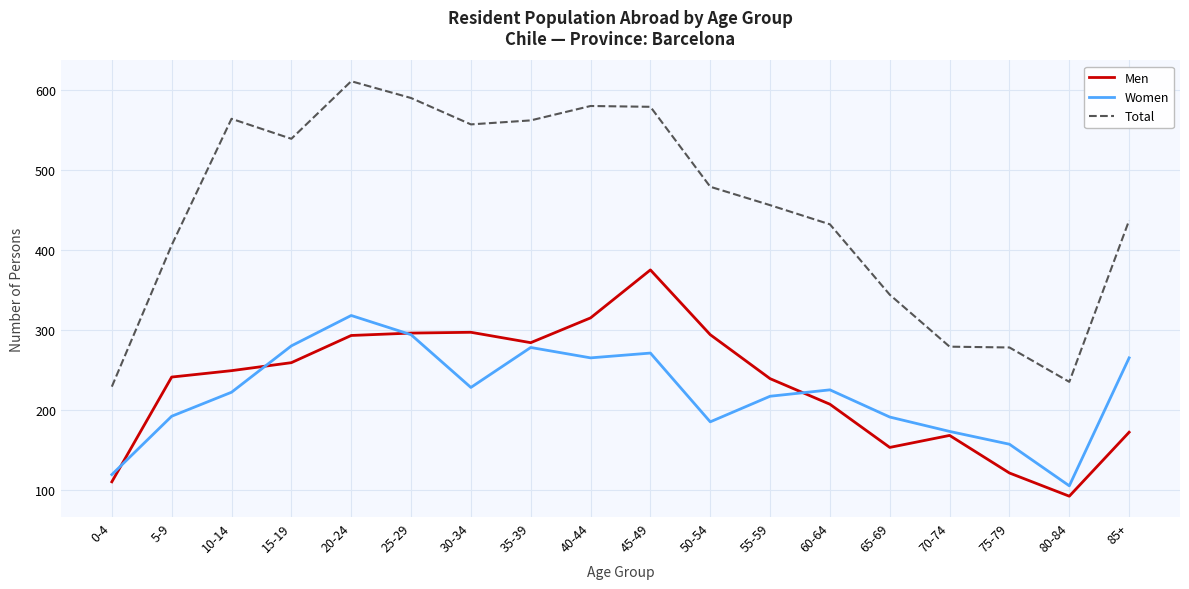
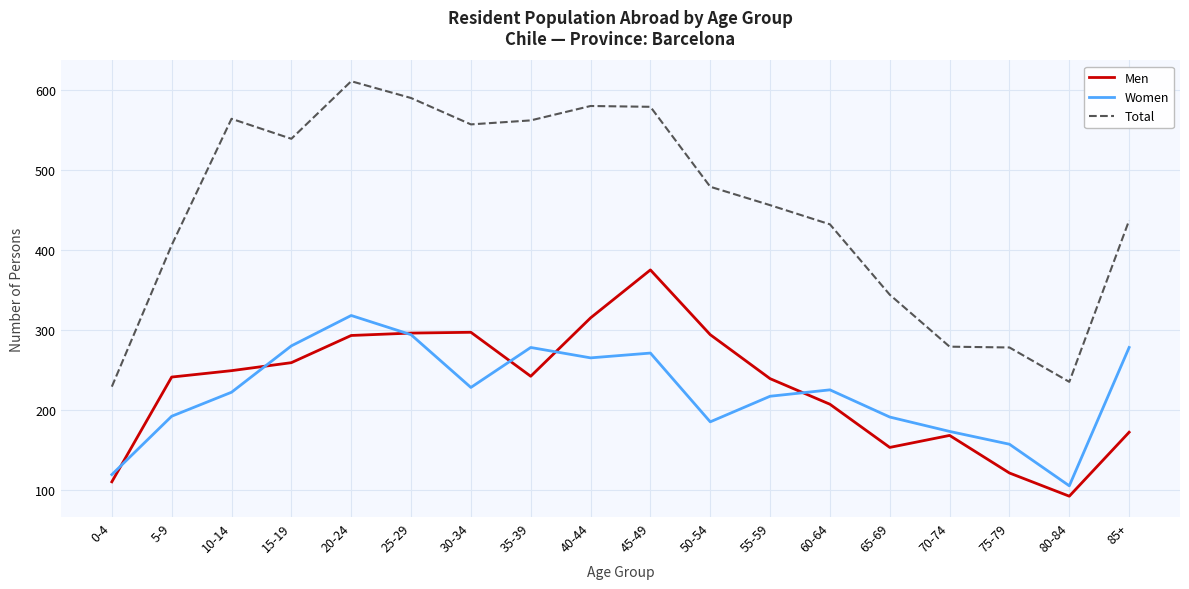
Men, 35-39: 280 -> 240
Women, 85+: 270 -> 280
